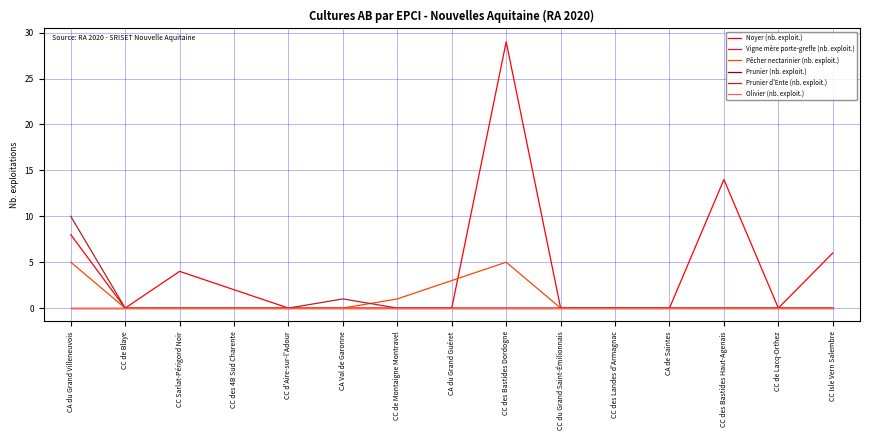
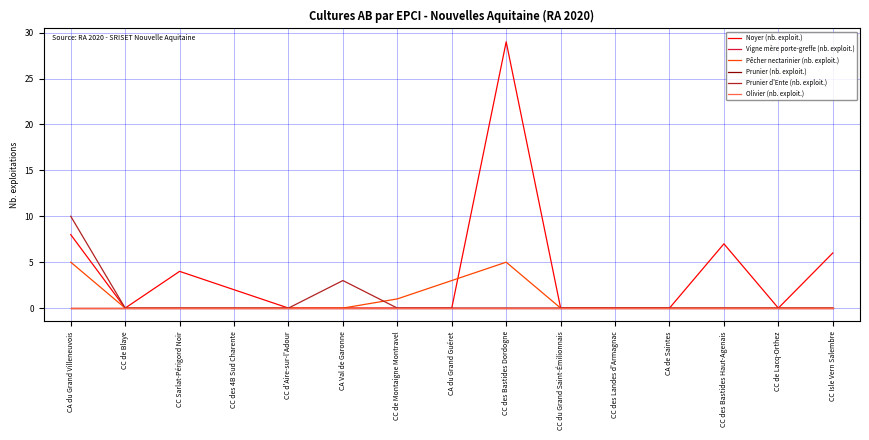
Prunier d'Ente (nb. exploit.), CA Val de Garonne: 1 -> 3
Noyer (nb. exploit.), CC des Bastides Haut-Agenais: 14 -> 7
